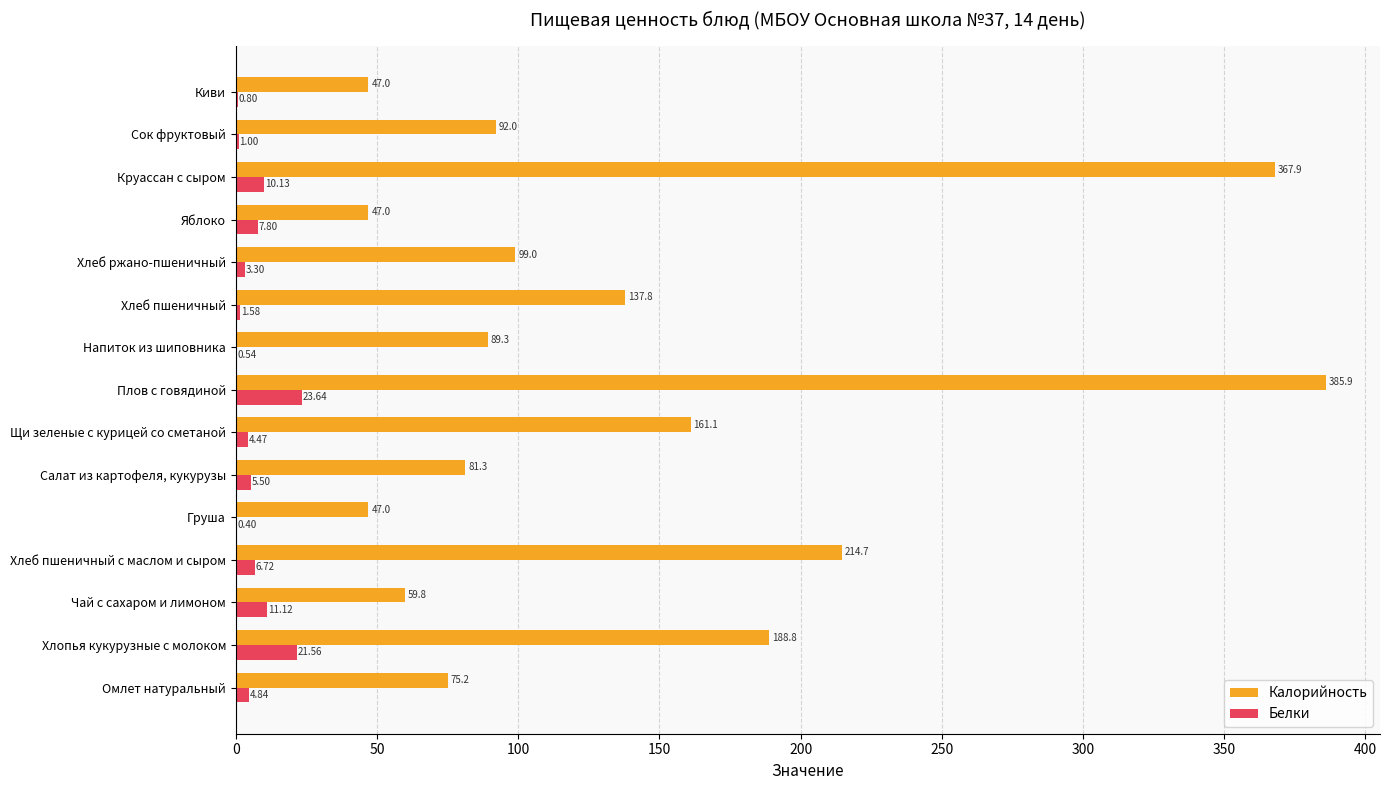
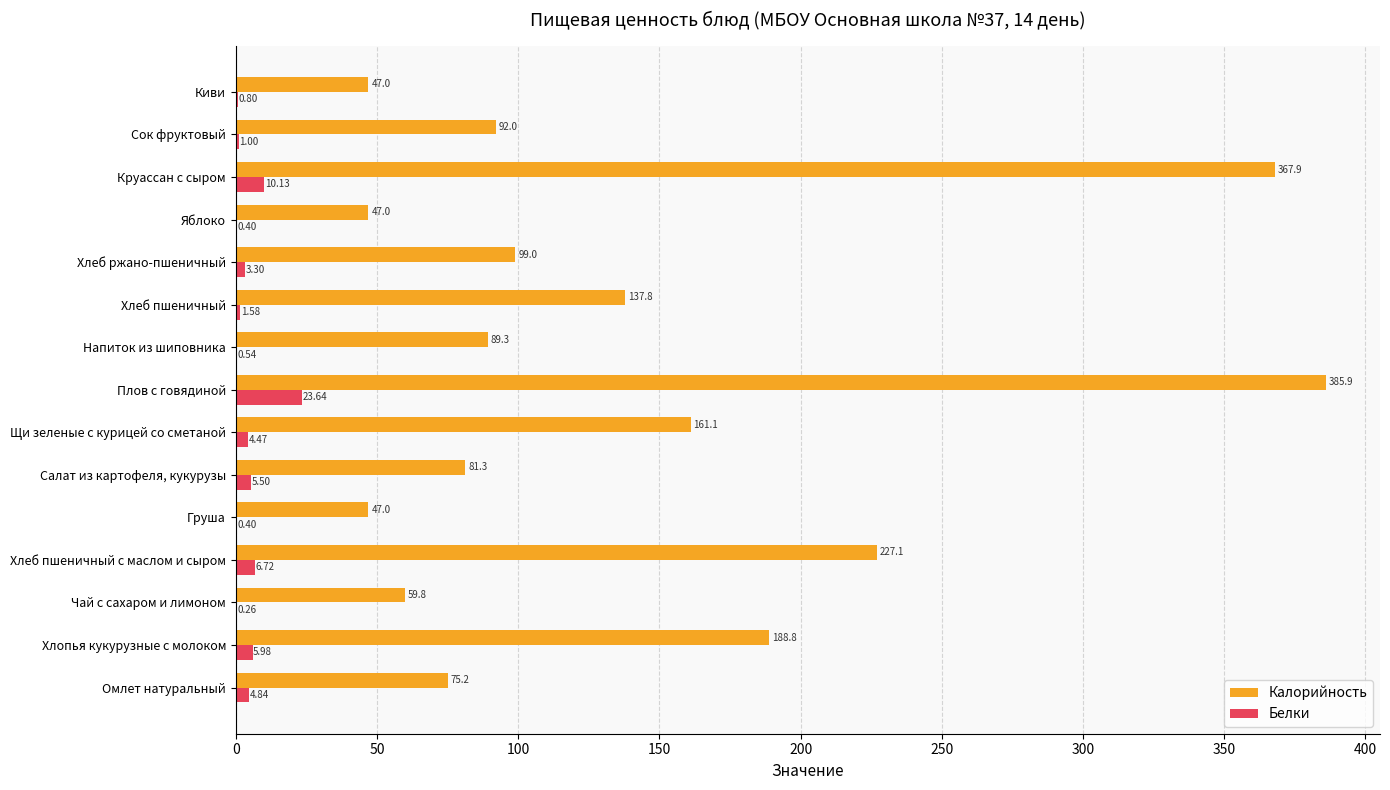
Белки, Яблоко: 7.80 -> 0.40
Калорийность, Хлеб пшеничный с маслом и сыром: 214.7 -> 227.1
Белки, Чай с сахаром и лимоном: 11.12 -> 0.26
Белки, Хлопья кукурузные с молоком: 21.56 -> 5.98
